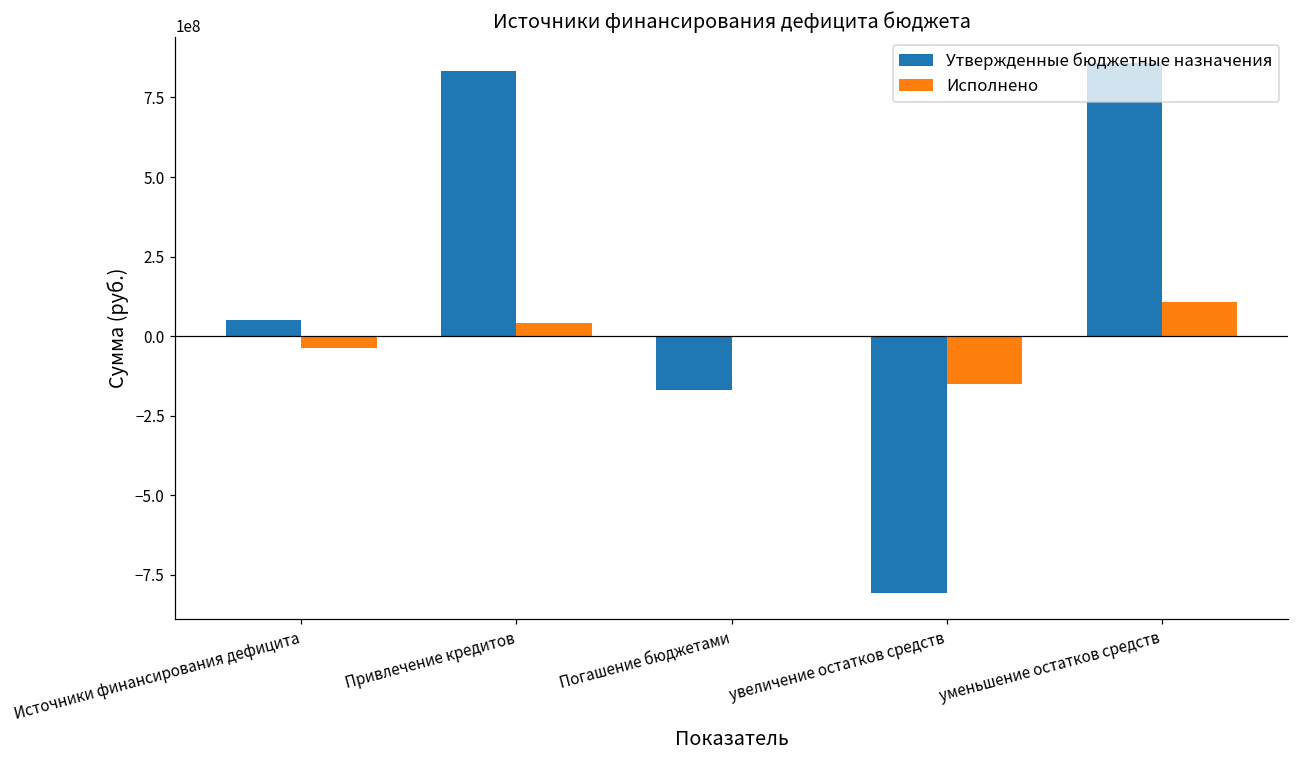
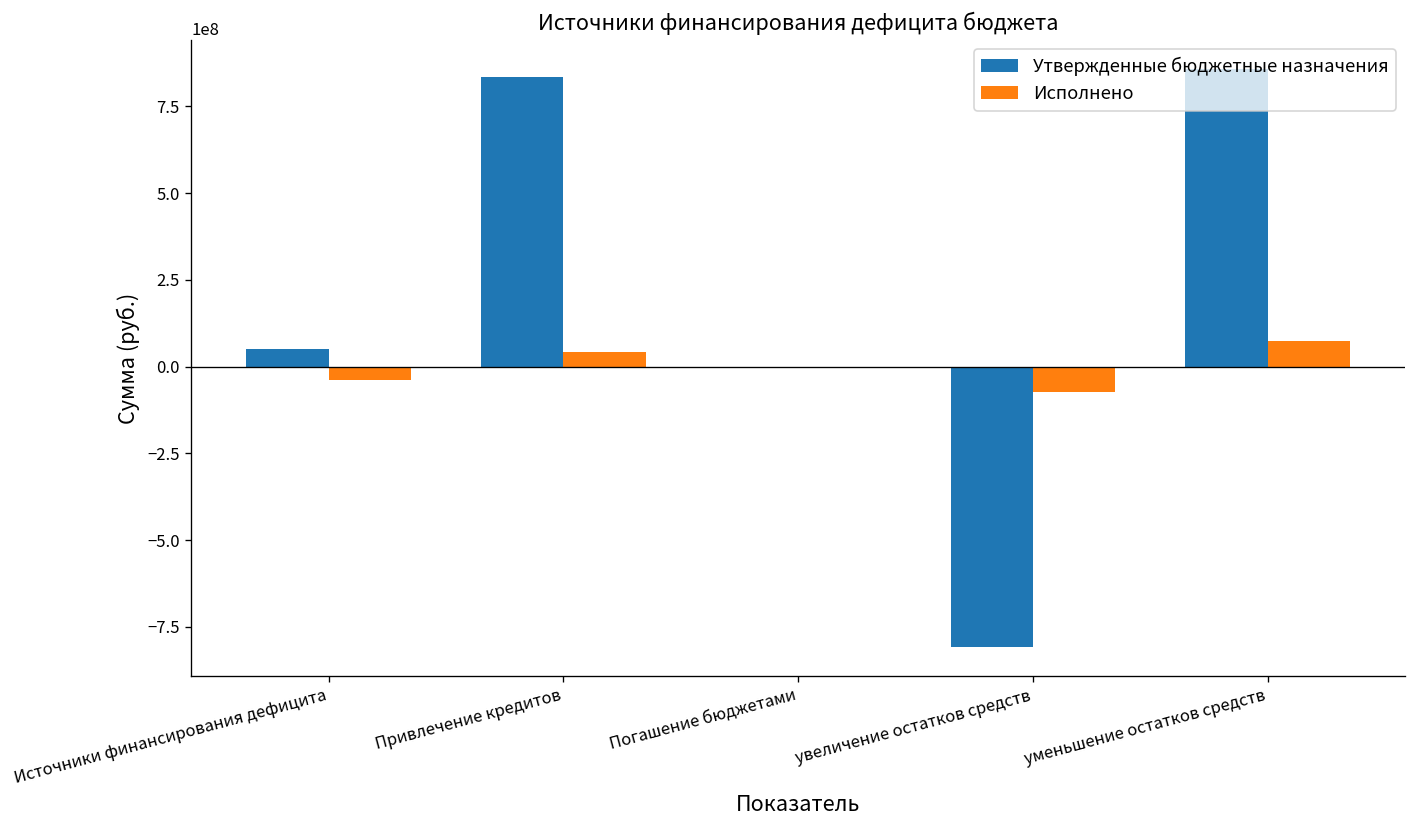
Утвержденные бюджетные назначения, Погашение бюджетами: -170000000 -> 0
Исполнено, увеличение остатков средств: -150000000 -> -70000000
Исполнено, уменьшение остатков средств: 110000000 -> 70000000
